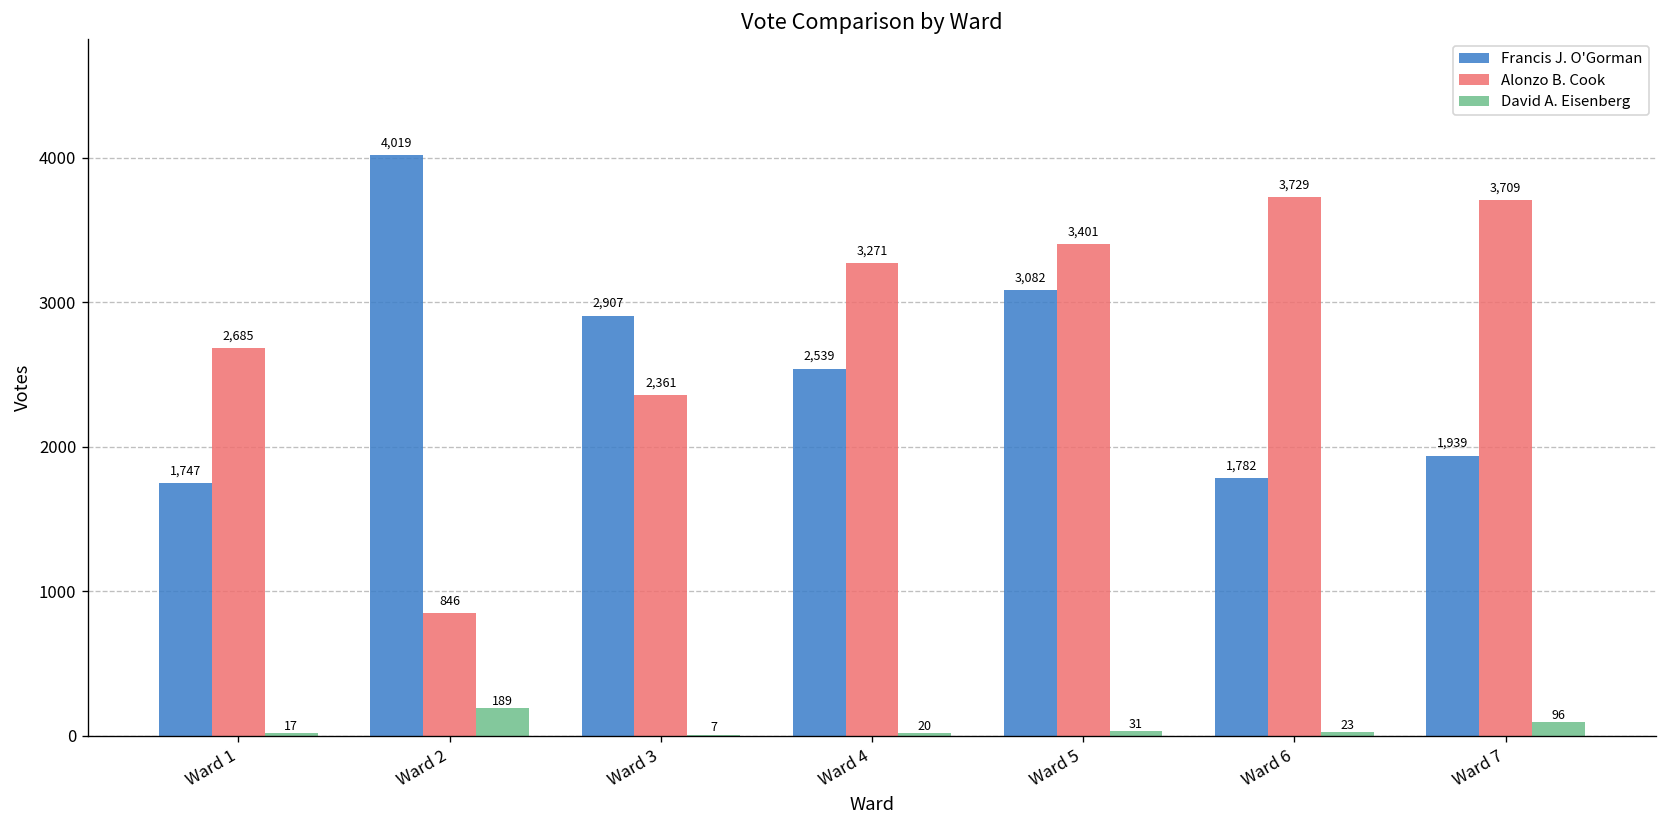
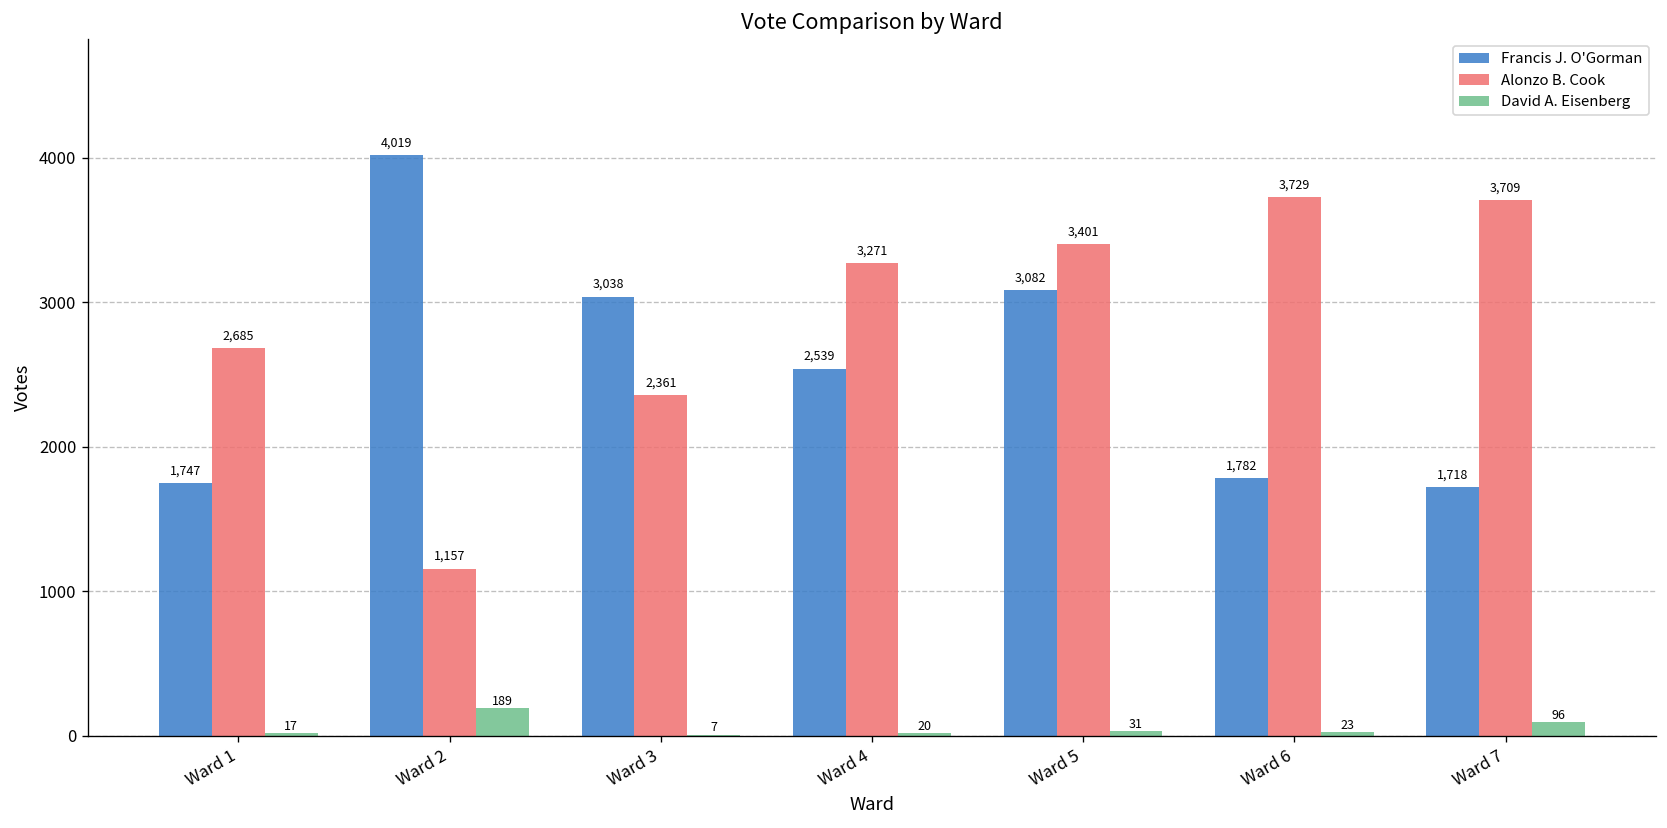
Alonzo B. Cook, Ward 2: 846 -> 1,157
Francis J. O'Gorman, Ward 3: 2,907 -> 3,038
Francis J. O'Gorman, Ward 7: 1,939 -> 1,718
